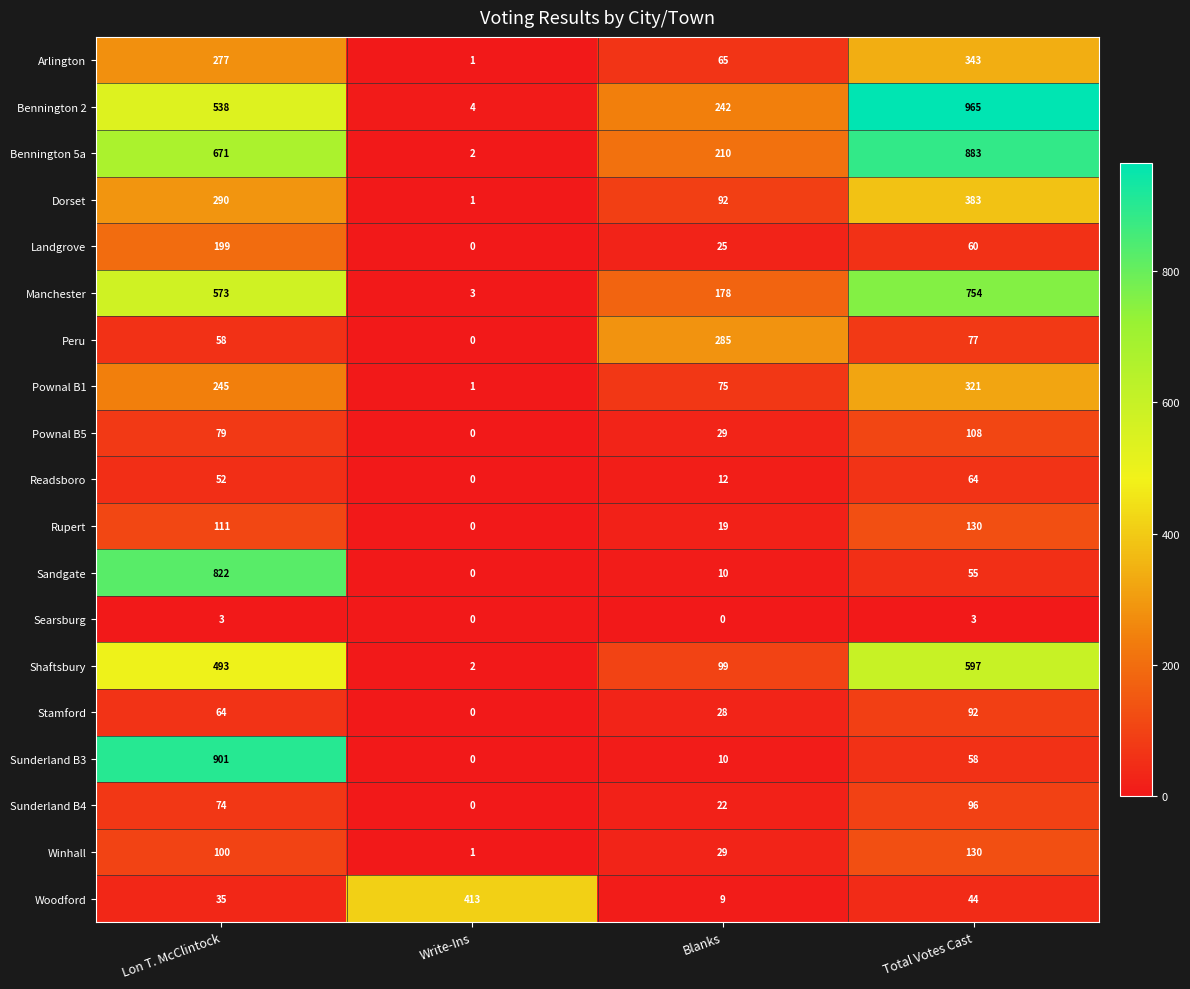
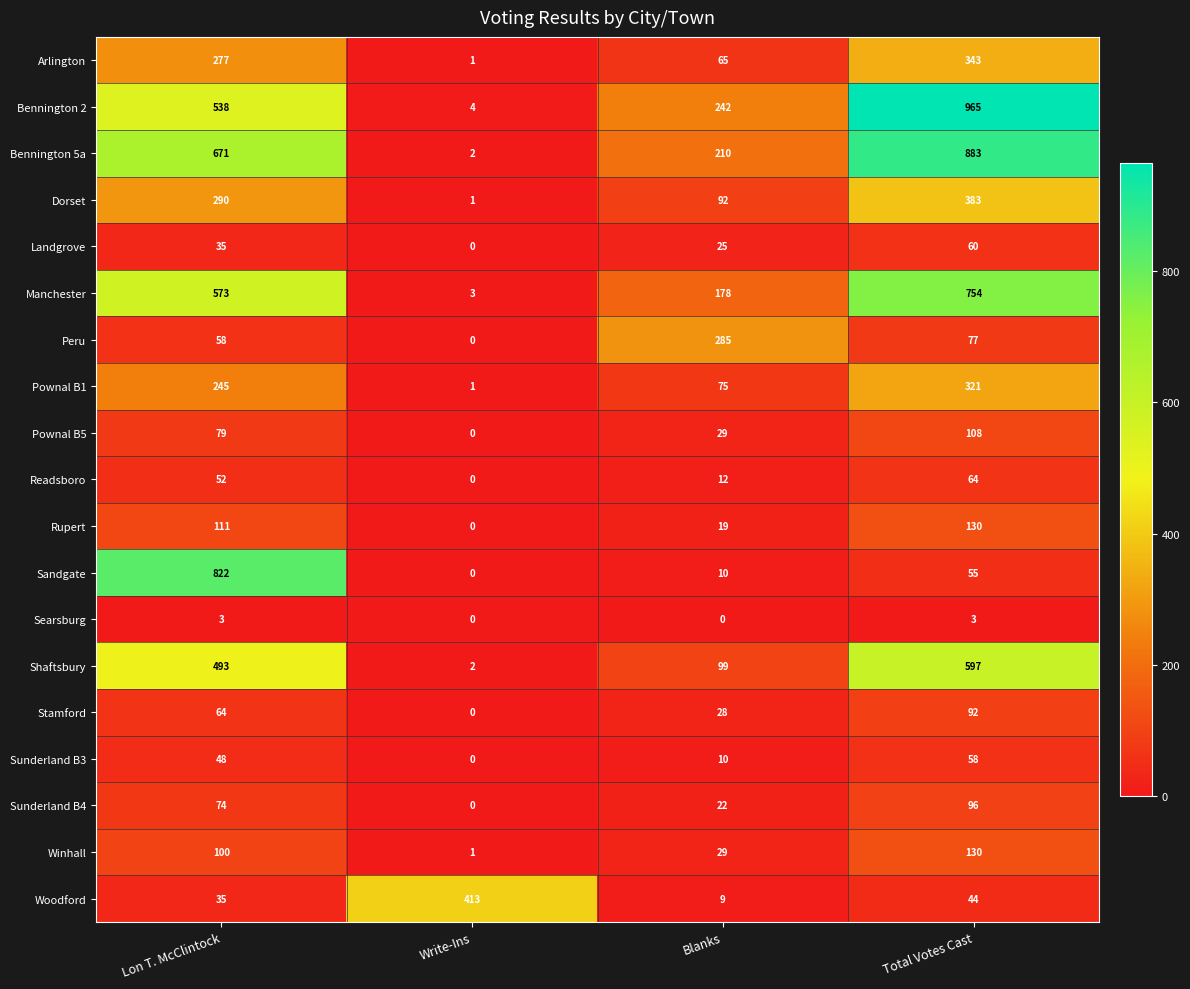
Landgrove, Lon T. McClintock: 199 -> 35
Sunderland B3, Lon T. McClintock: 901 -> 48
